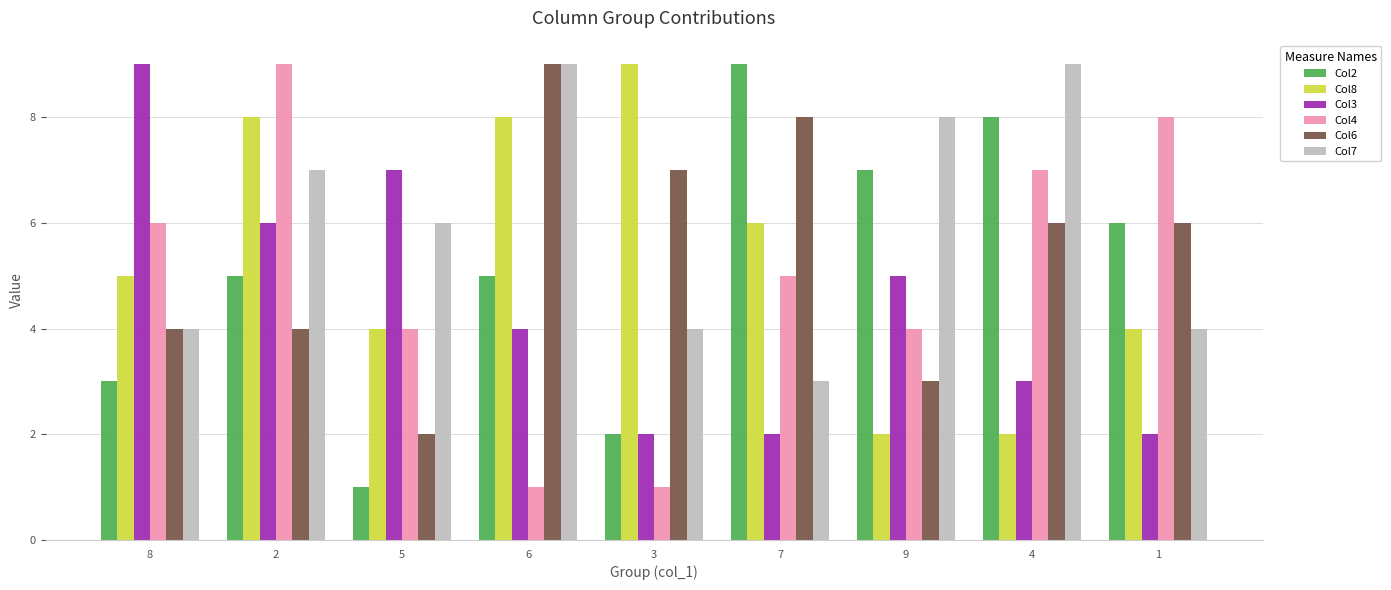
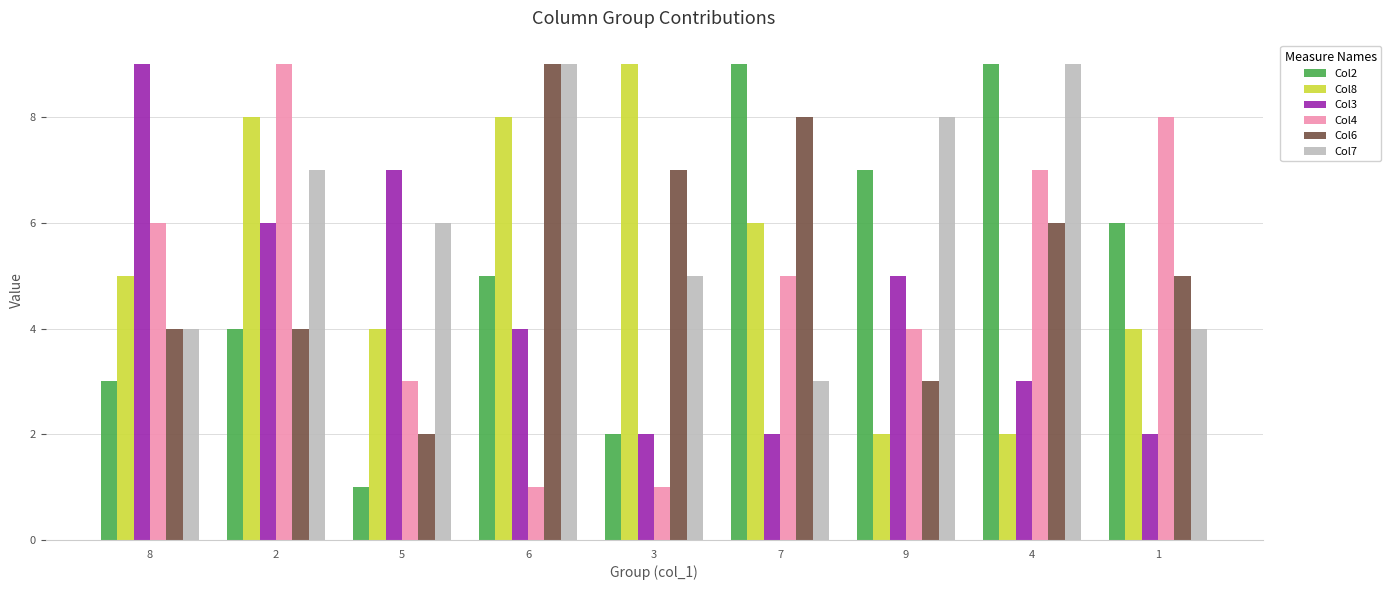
Col2, 2: 5 -> 4
Col4, 5: 4 -> 3
Col7, 3: 4 -> 5
Col2, 4: 8 -> 9
Col6, 1: 6 -> 5
